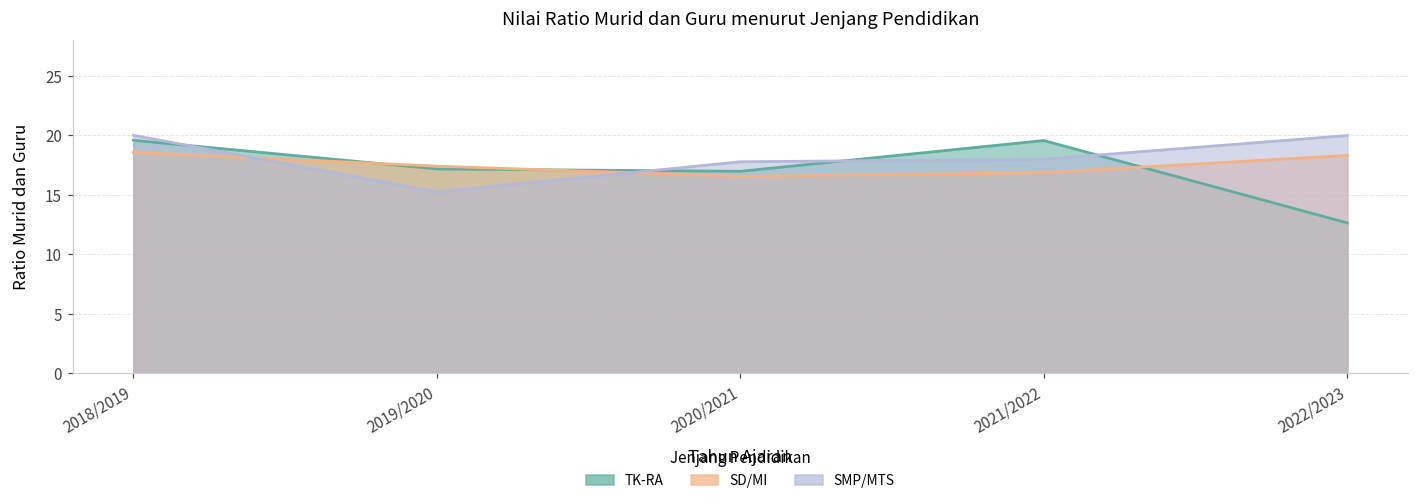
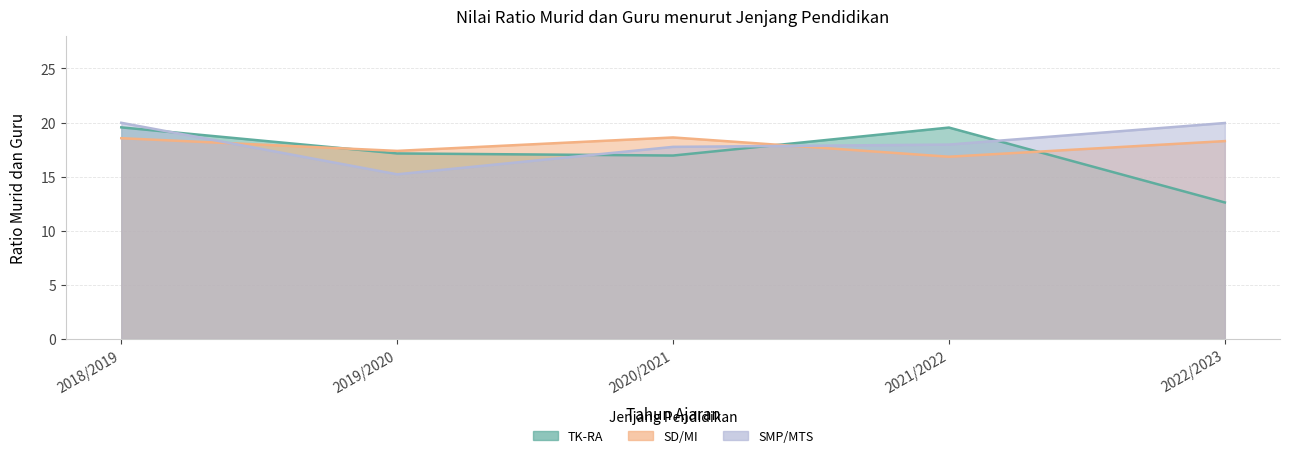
SD/MI, 2020/2021: 16.5 -> 18.6
